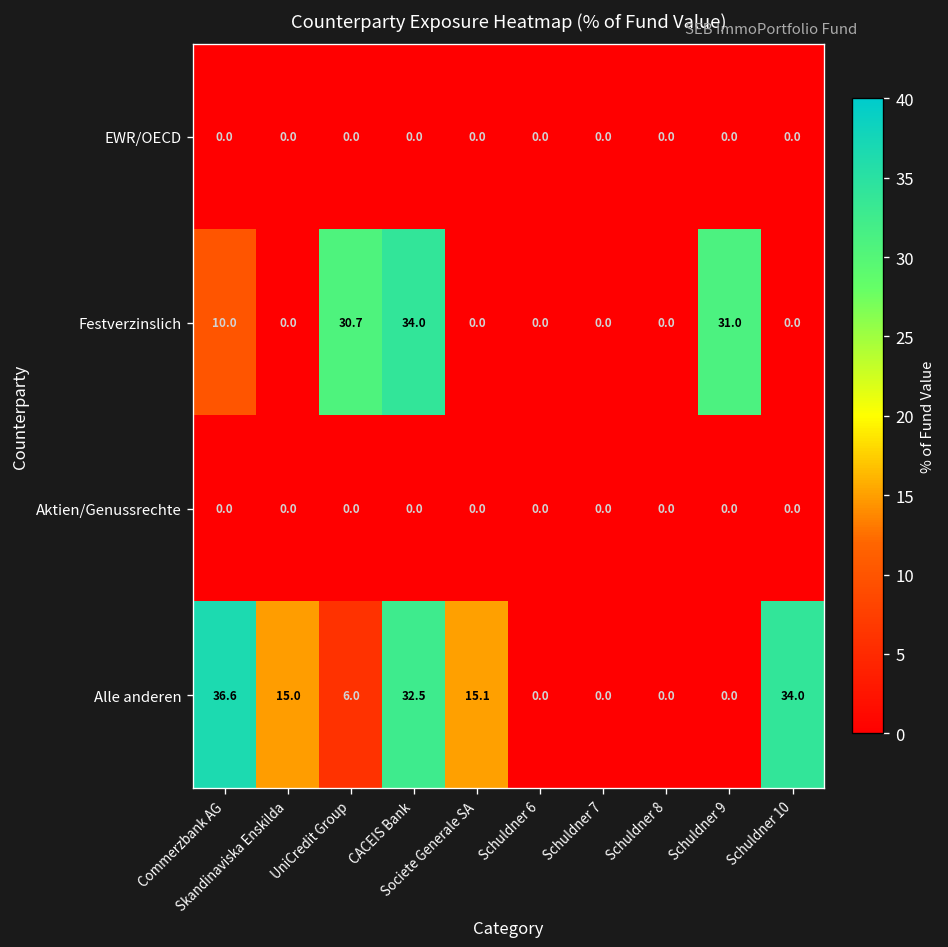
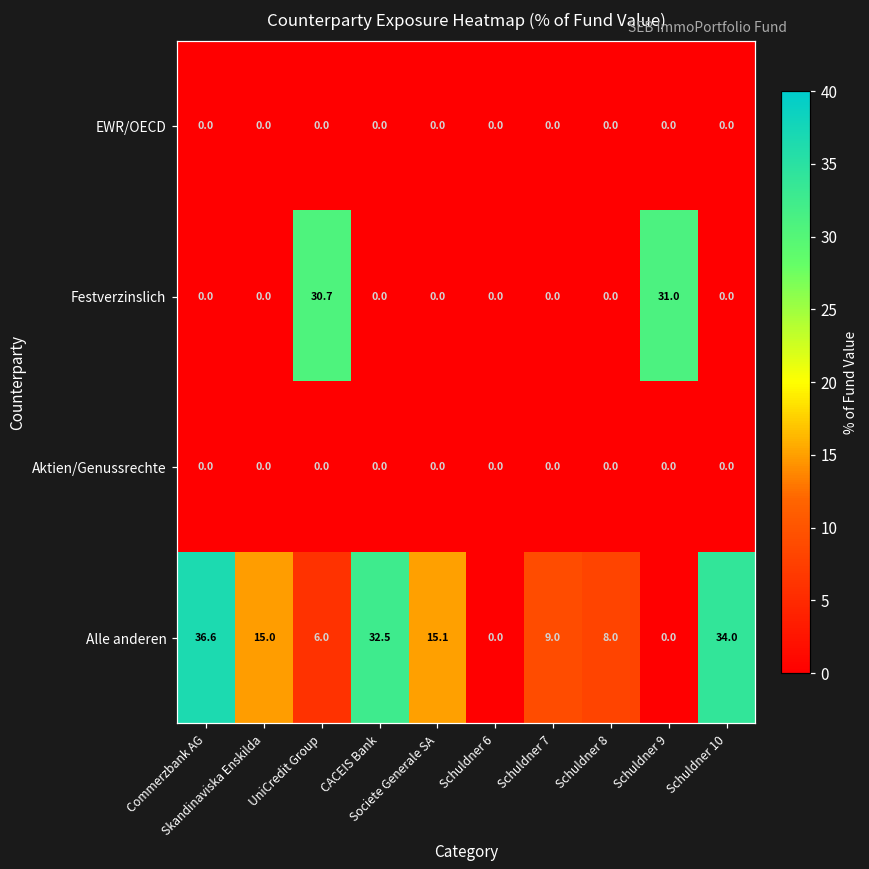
Festverzinslich, Commerzbank AG: 10.0 -> 0.0
Festverzinslich, CACEIS Bank: 34.0 -> 0.0
Alle anderen, Schuldner 7: 0.0 -> 9.0
Alle anderen, Schuldner 8: 0.0 -> 8.0
